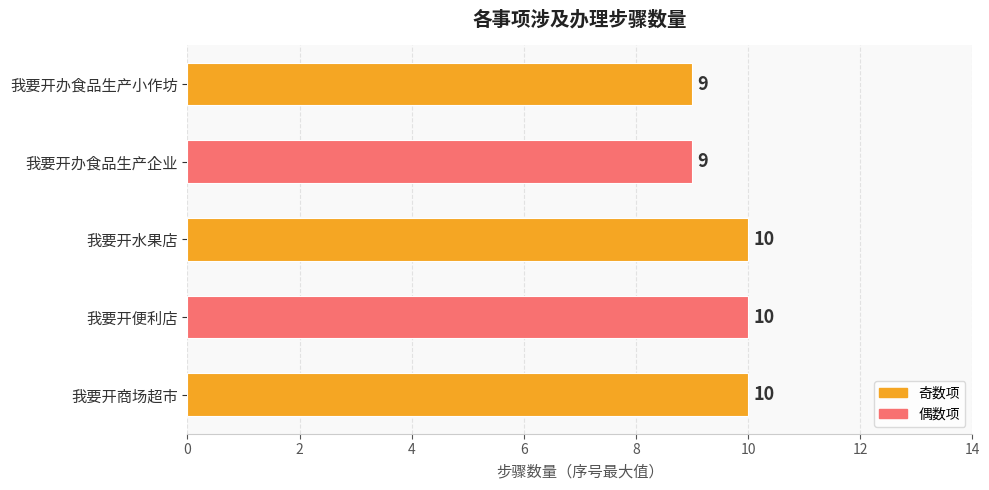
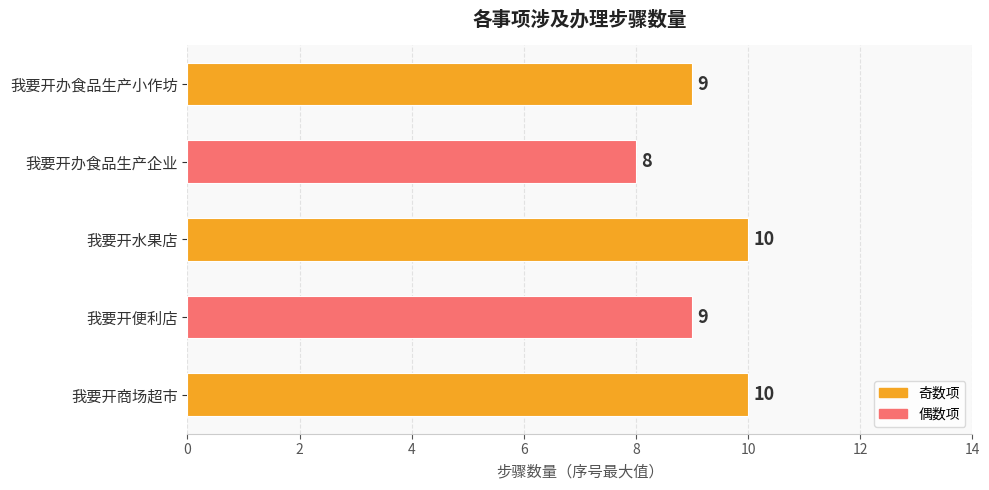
我要开办食品生产企业: 9 -> 8
我要开便利店: 10 -> 9
